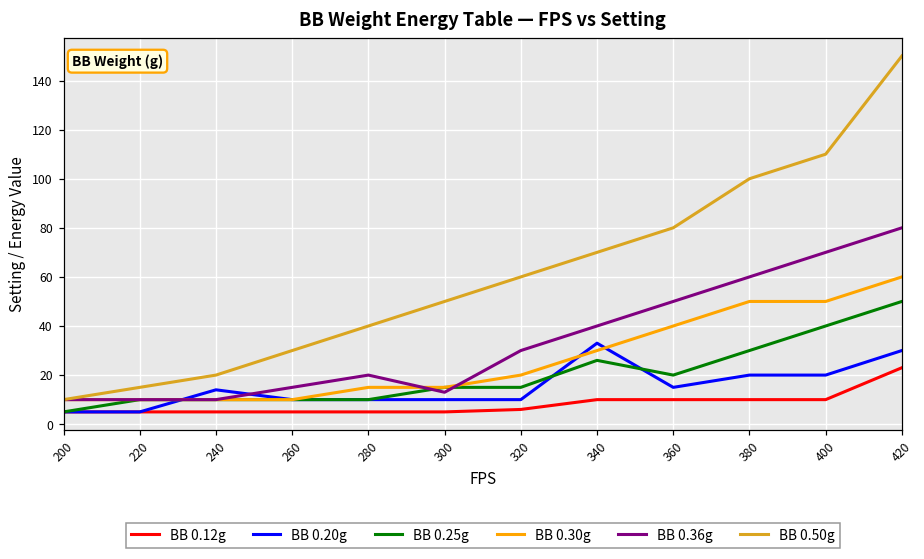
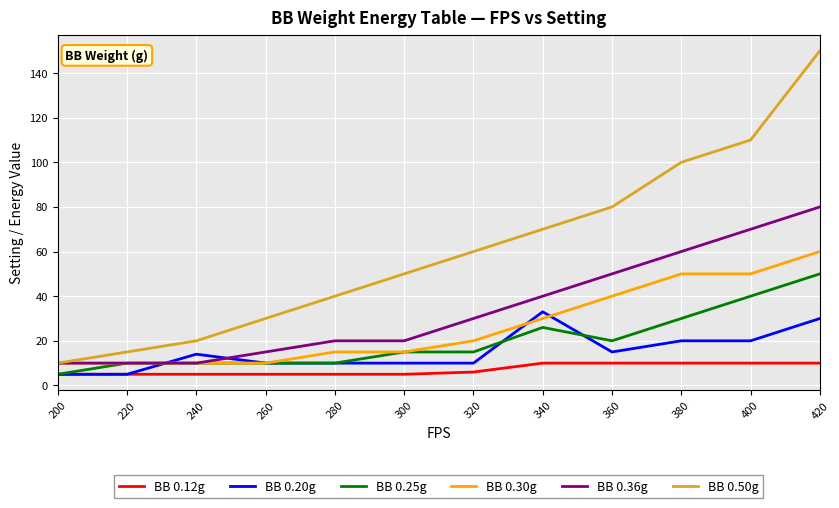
BB 0.36g, 300: 13 -> 20
BB 0.12g, 420: 23 -> 10
